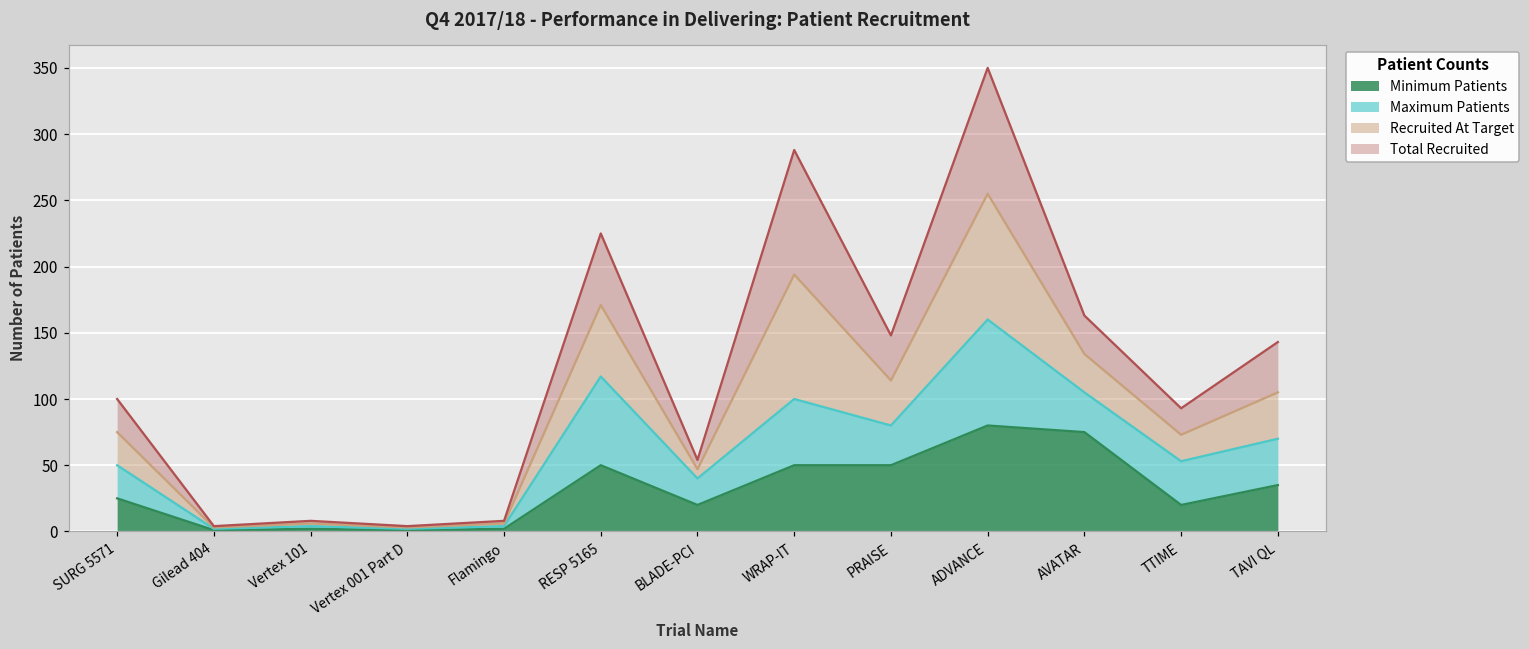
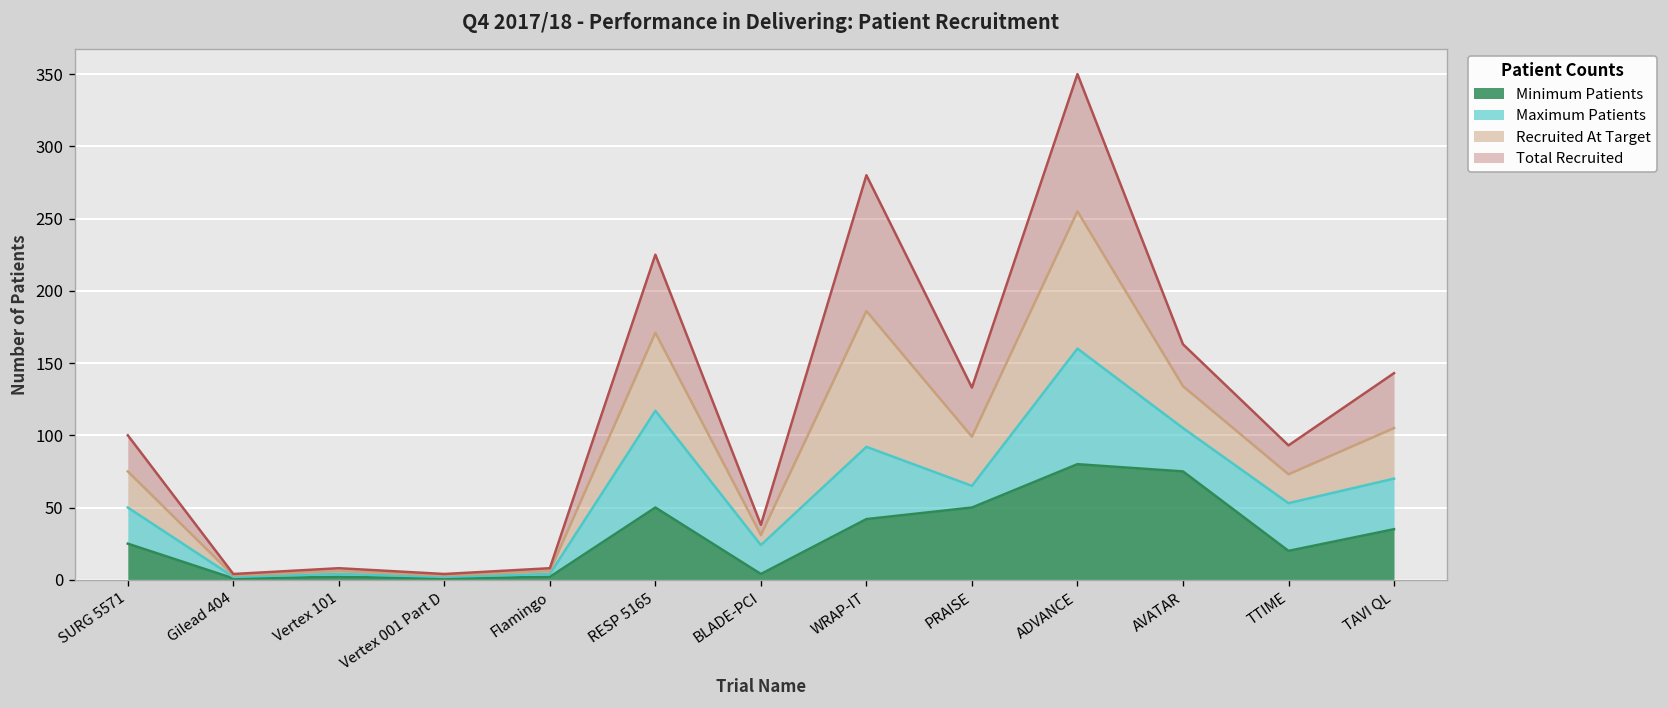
Minimum Patients, BLADE-PCI: 20 -> 4
Minimum Patients, WRAP-IT: 50 -> 42
Maximum Patients, PRAISE: 30 -> 15
